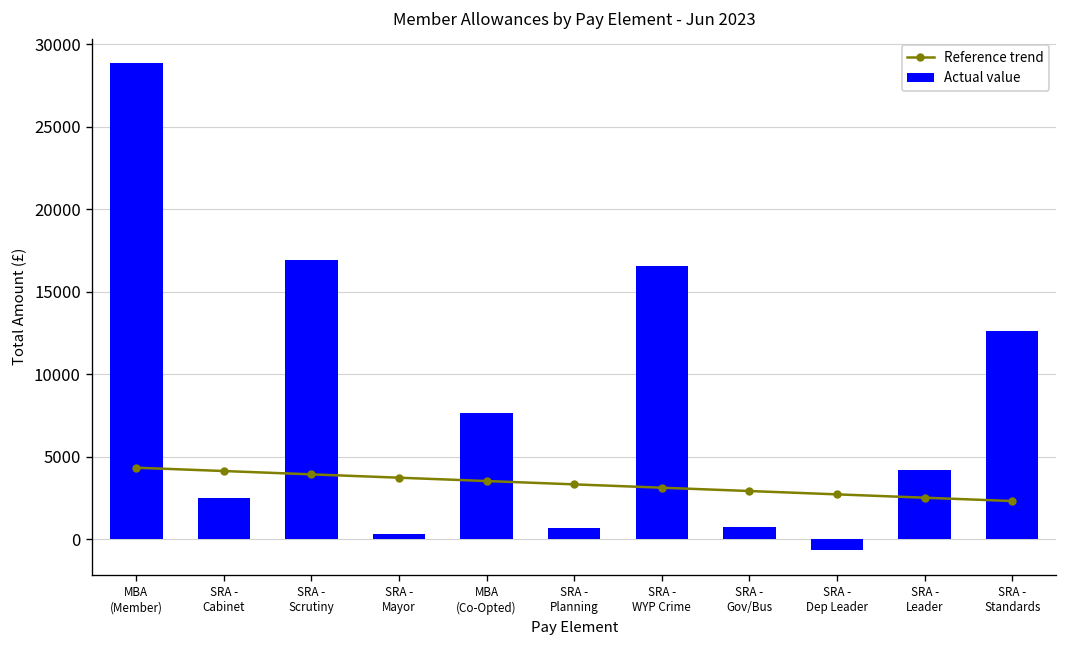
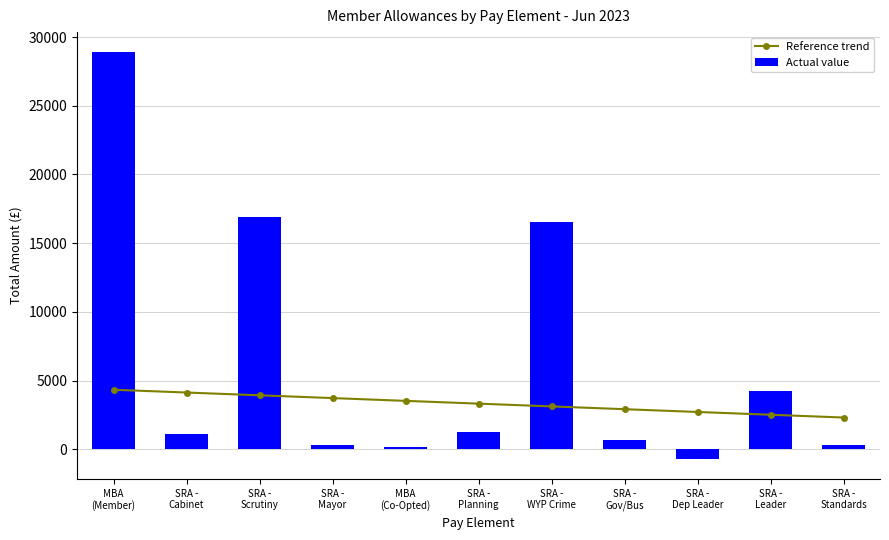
Actual value, SRA - Cabinet: 2500 -> 1100
Actual value, MBA (Co-Opted): 7600 -> 100
Actual value, SRA - Planning: 700 -> 1300
Actual value, SRA - Standards: 12600 -> 300
